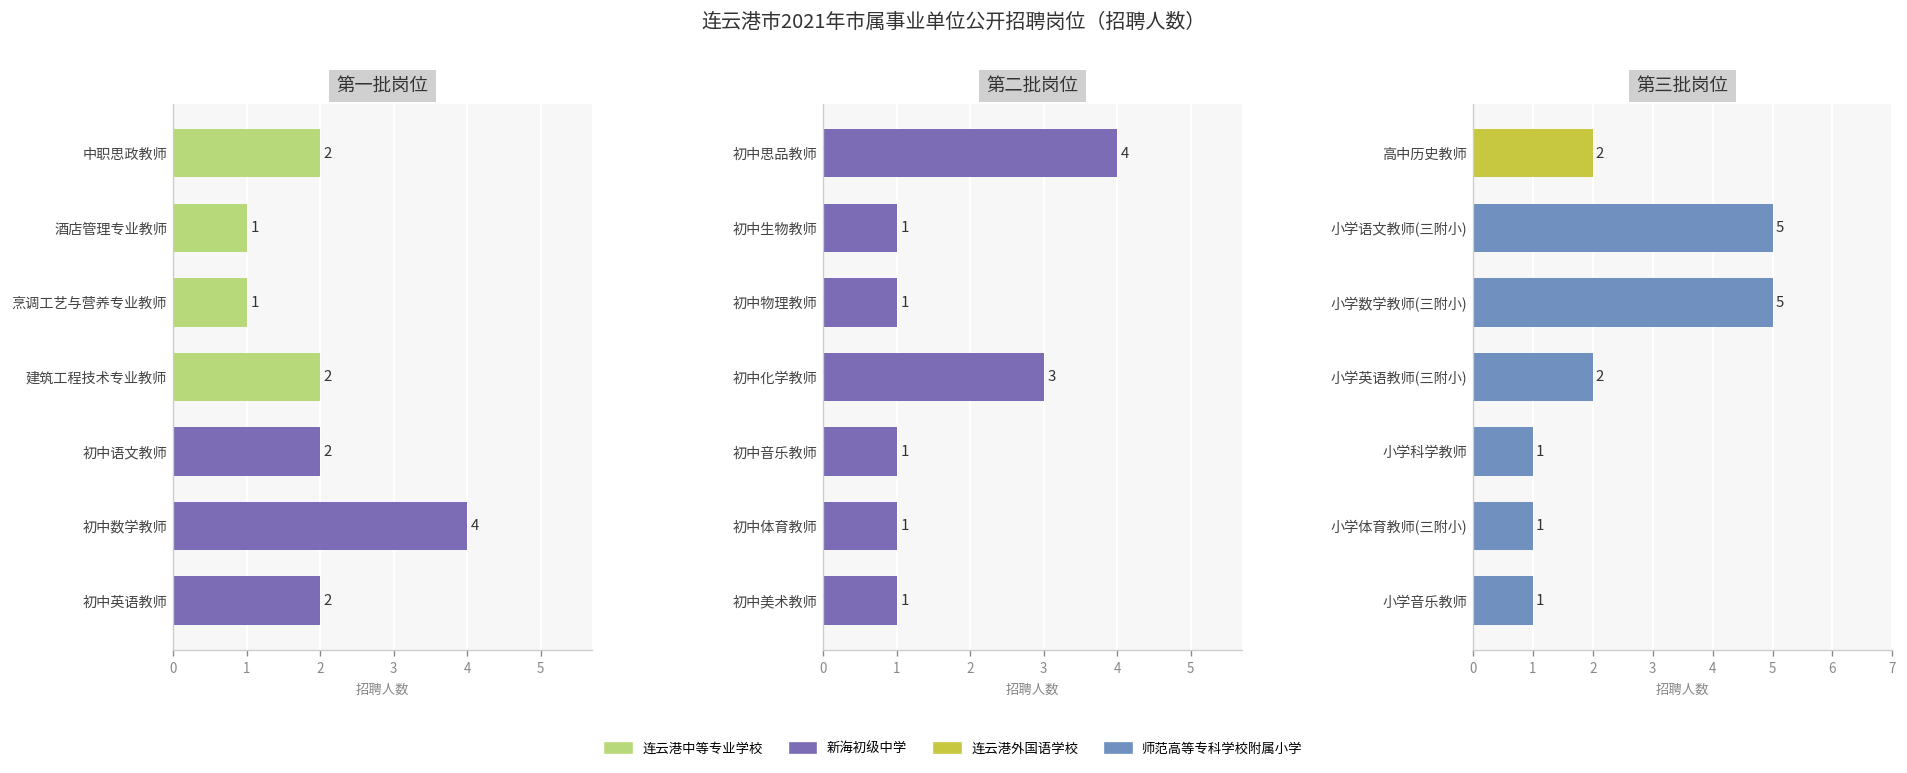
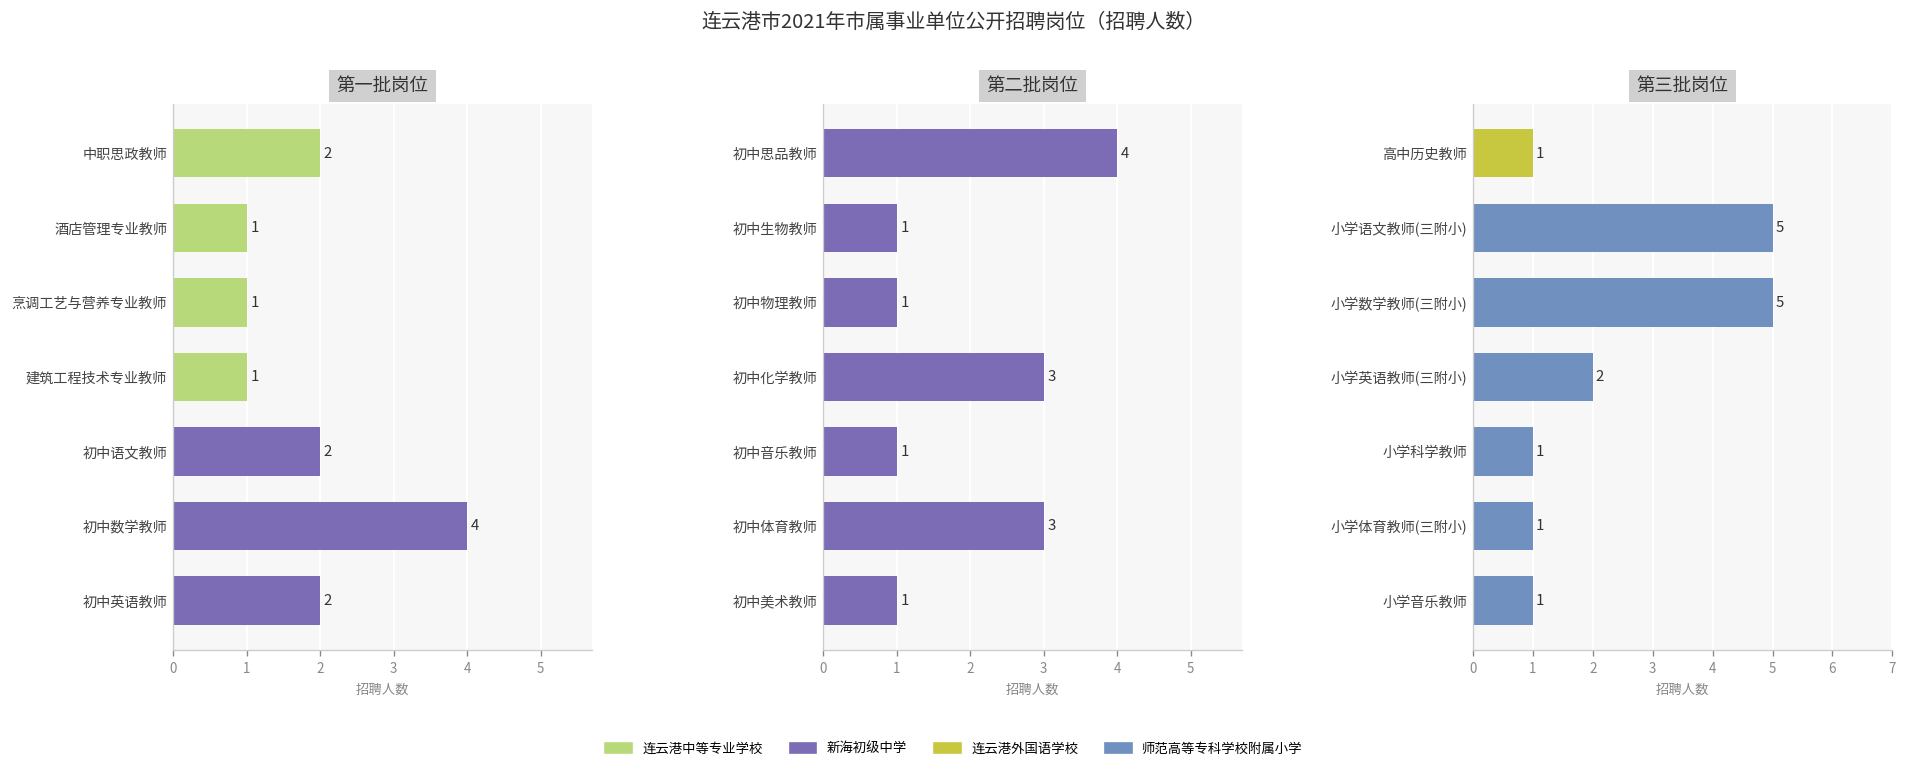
第一批岗位, 建筑工程技术专业教师: 2 -> 1
第二批岗位, 初中体育教师: 1 -> 3
第三批岗位, 高中历史教师: 2 -> 1
